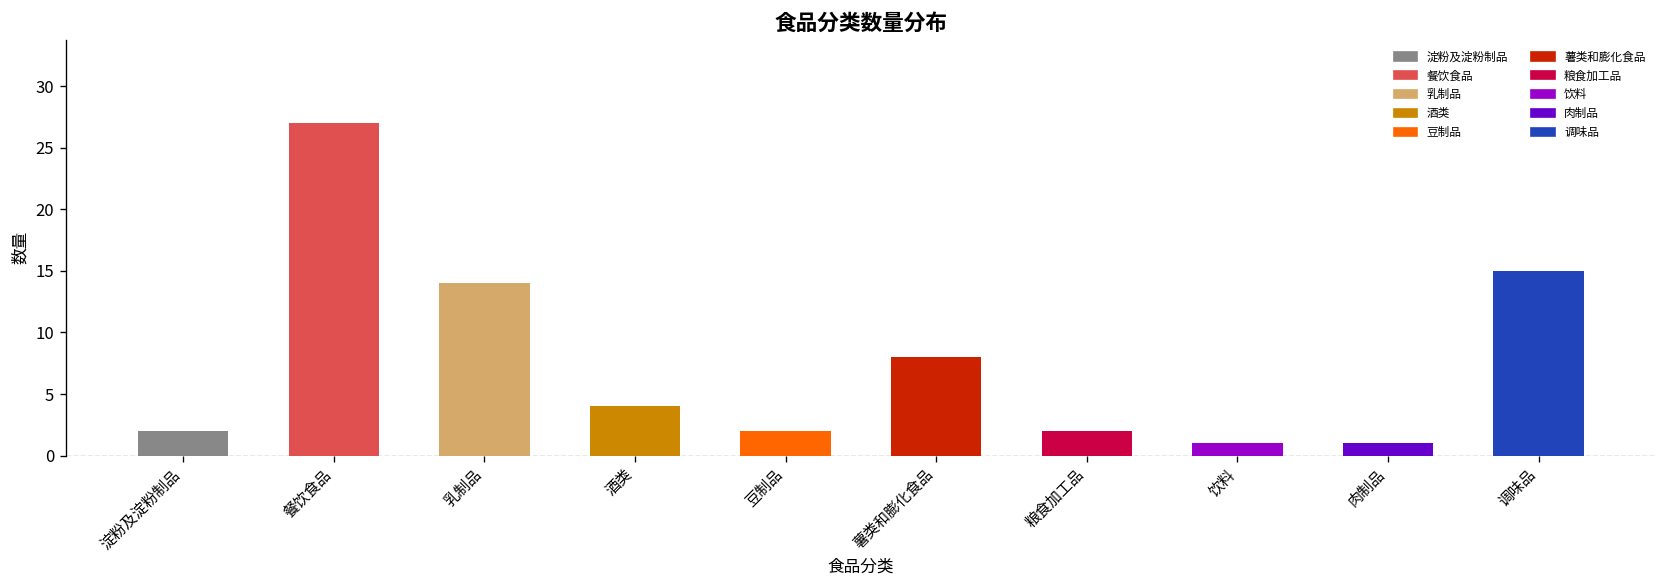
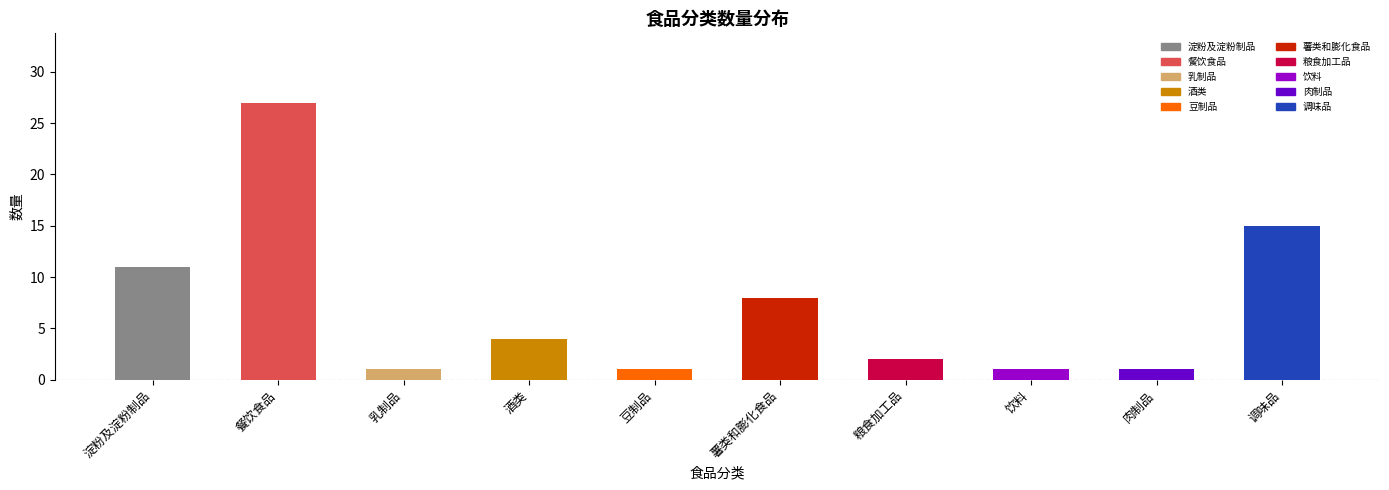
淀粉及淀粉制品: 2 -> 11
乳制品: 14 -> 1
豆制品: 2 -> 1
